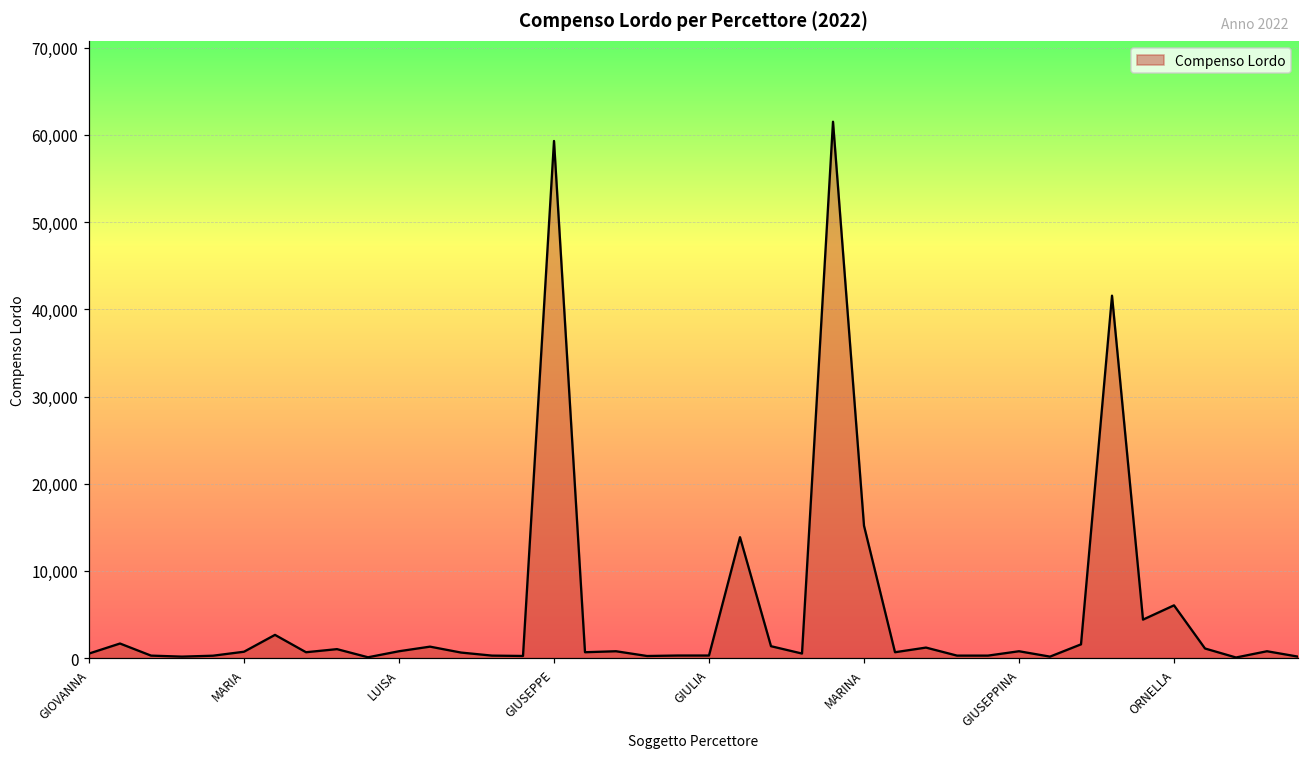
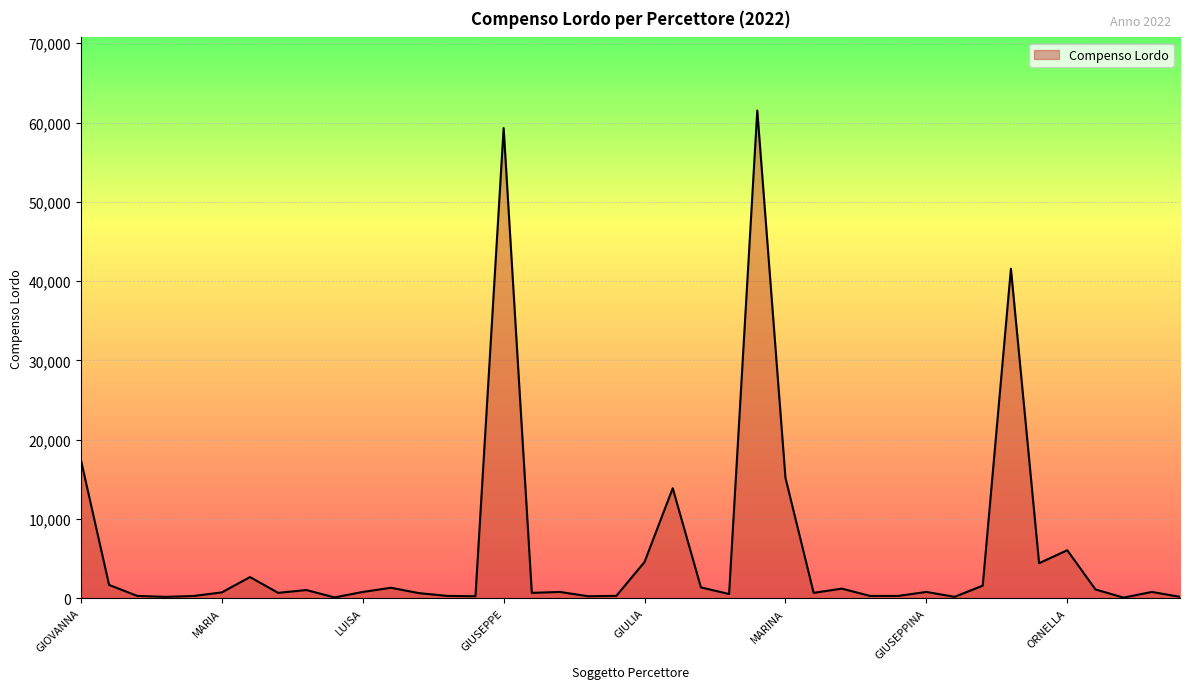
GIOVANNA: 1,000 -> 17,000
GIULIA: 0 -> 5,000
